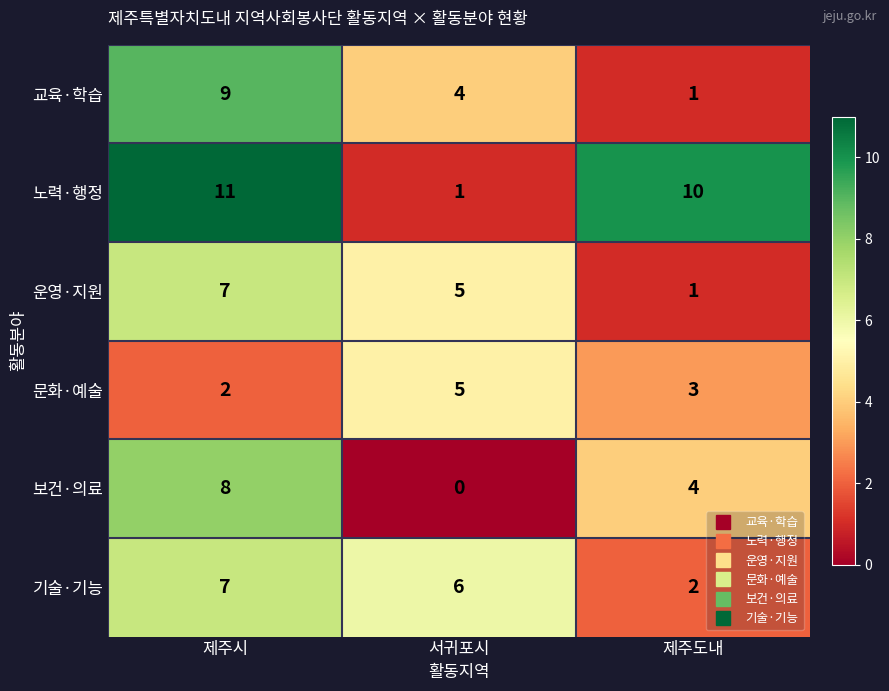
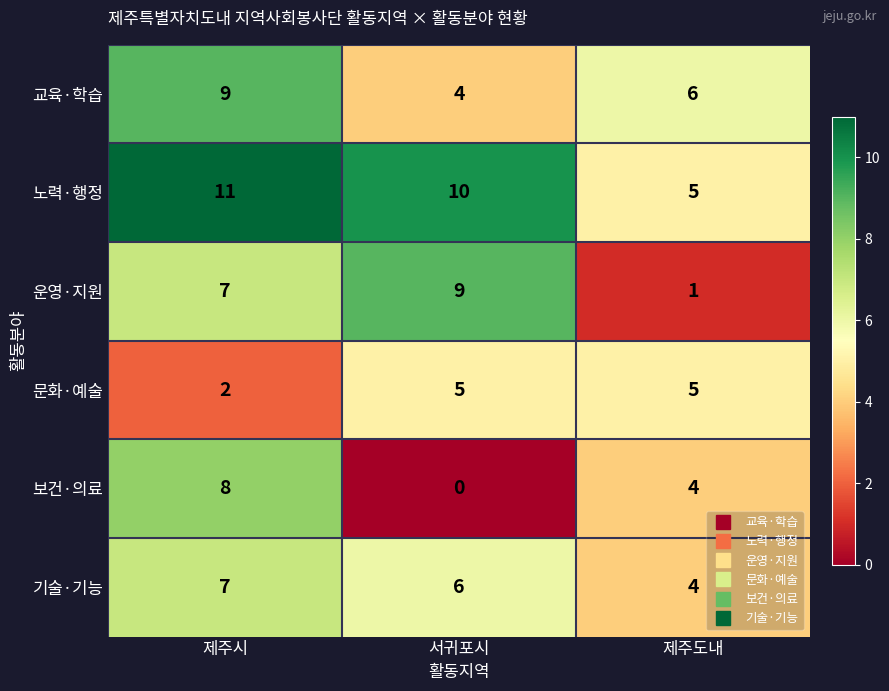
교육·학습, 제주도내: 1 -> 6
노력·행정, 서귀포시: 1 -> 10
노력·행정, 제주도내: 10 -> 5
운영·지원, 서귀포시: 5 -> 9
문화·예술, 제주도내: 3 -> 5
기술·기능, 제주도내: 2 -> 4
